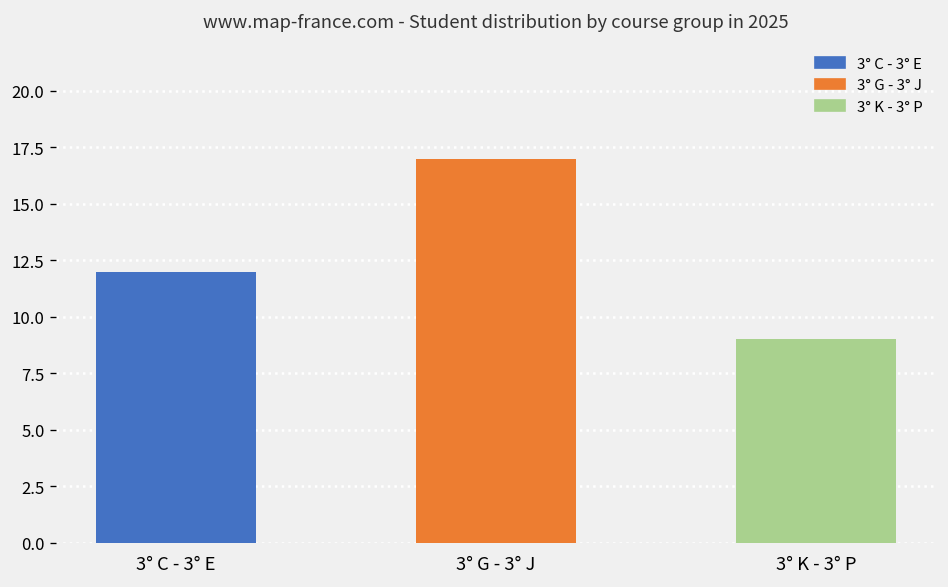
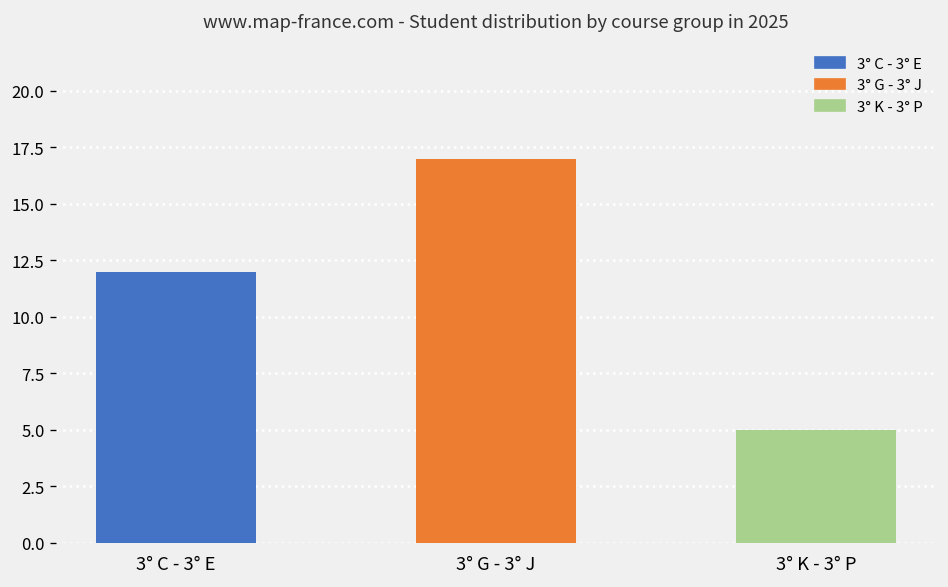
3° K - 3° P: 9 -> 5
